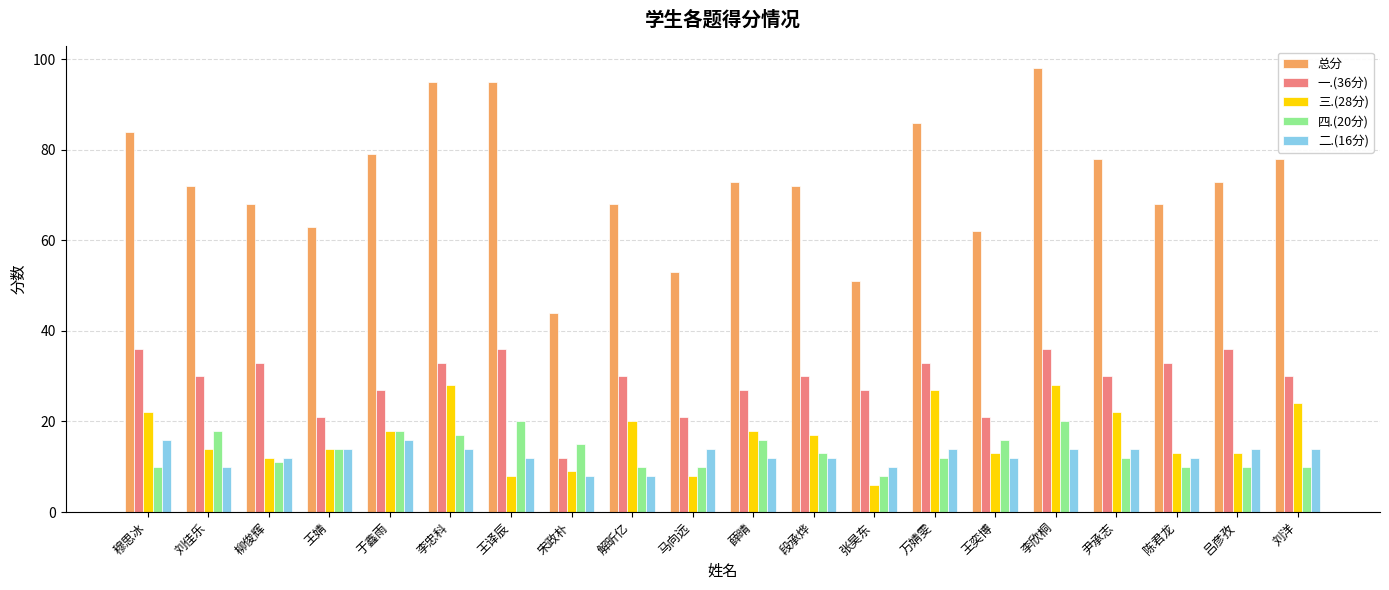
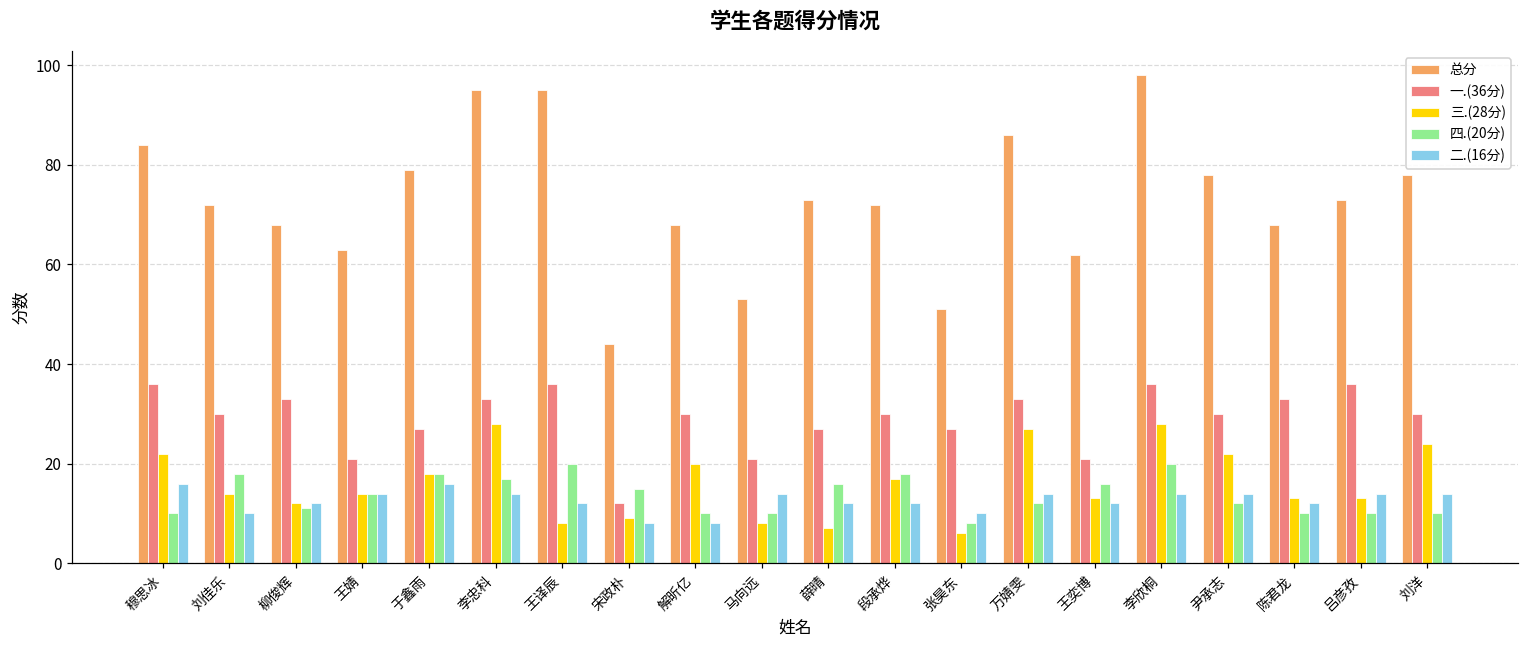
三.(28分), 薛晴: 18 -> 7
四.(20分), 段承烨: 13 -> 18
